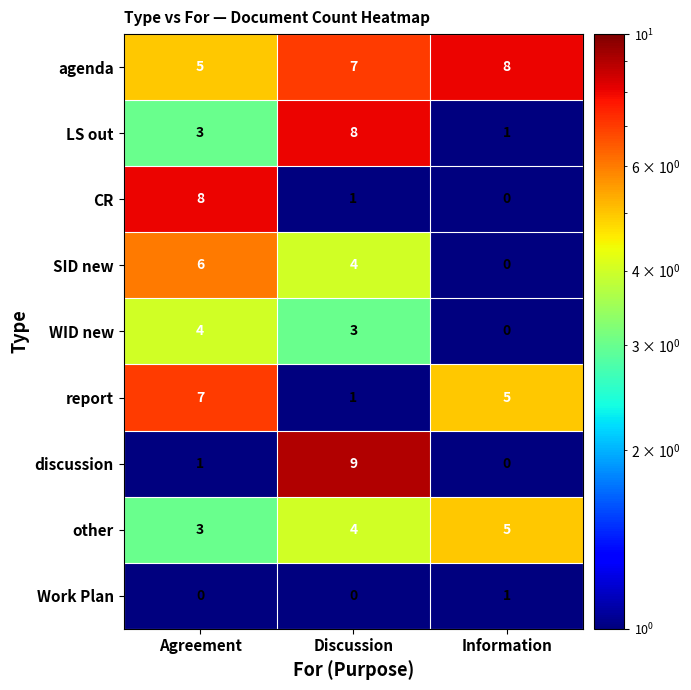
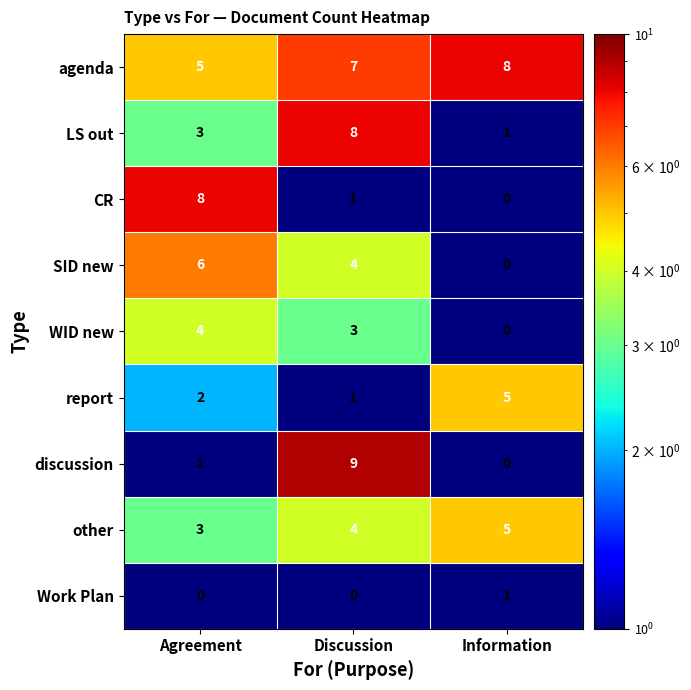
report, Agreement: 7 -> 2
